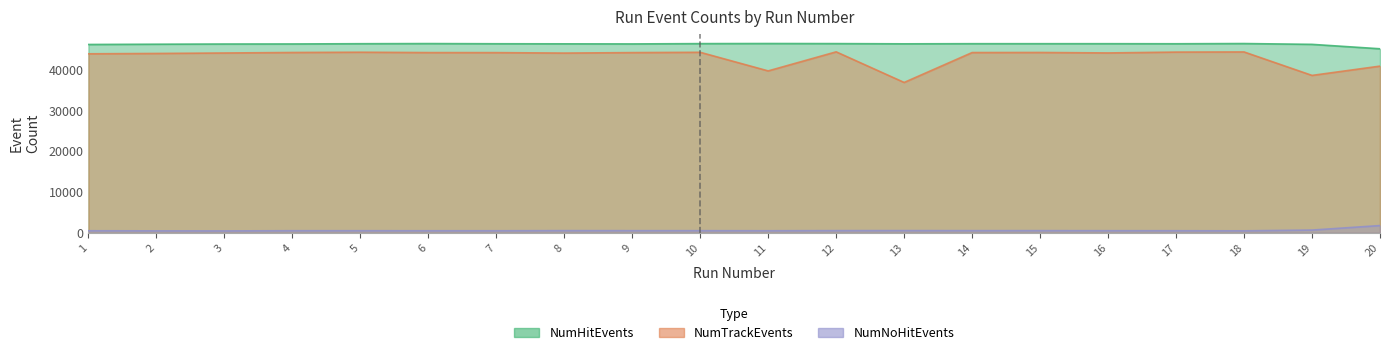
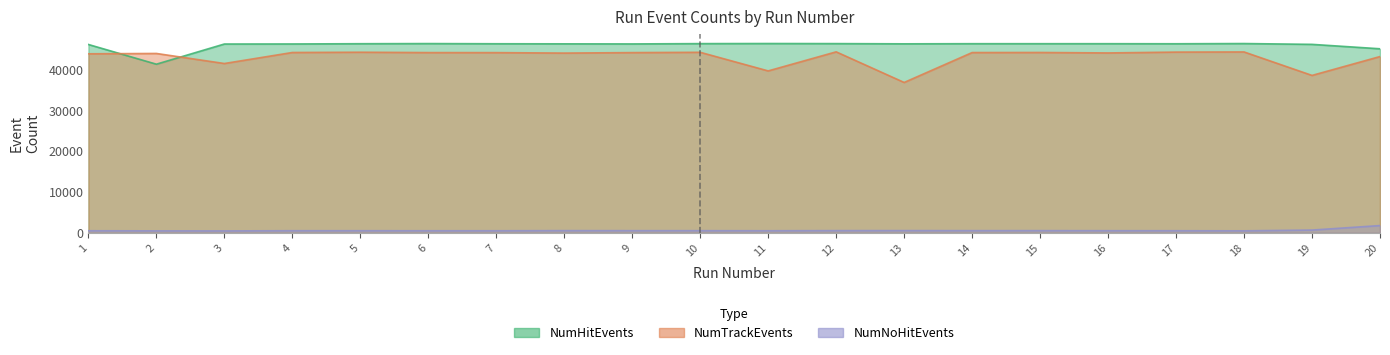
NumHitEvents, 2: 46000 -> 41000
NumTrackEvents, 3: 44000 -> 42000
NumTrackEvents, 20: 41000 -> 43000
